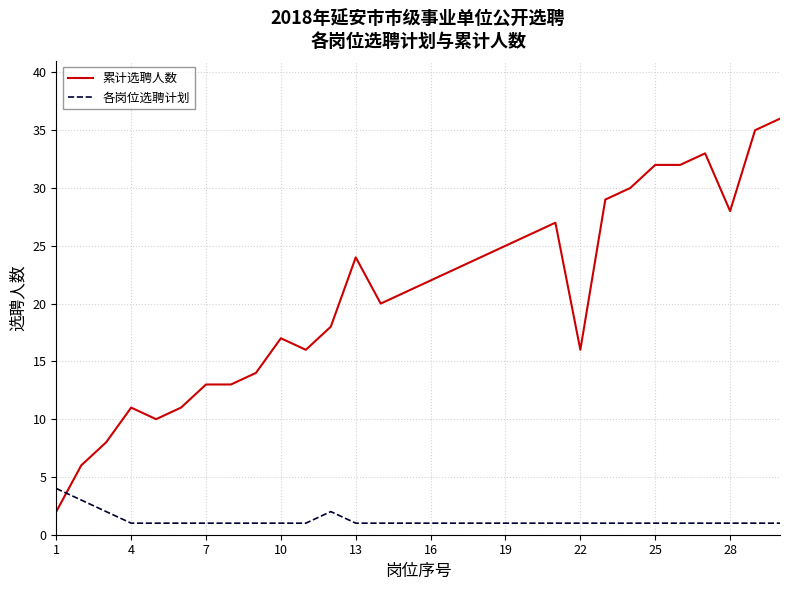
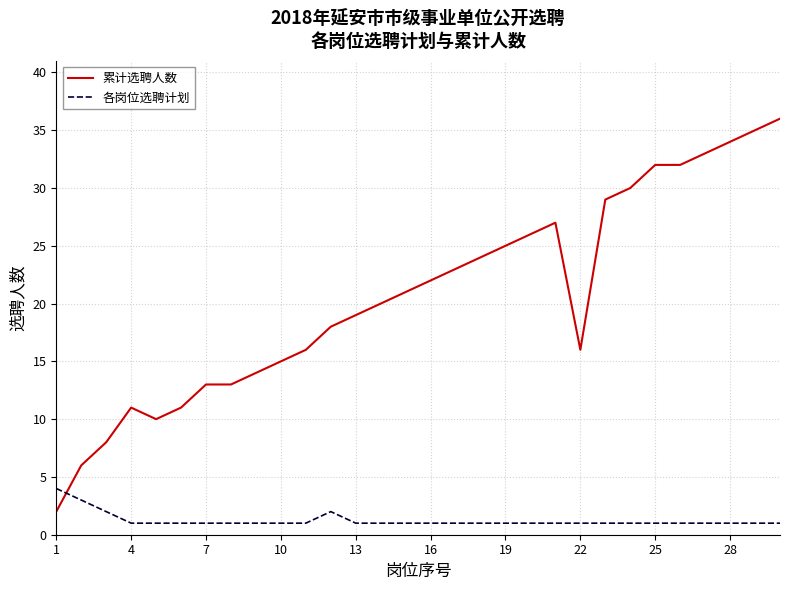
累计选聘人数, 10: 17 -> 15
累计选聘人数, 13: 24 -> 19
累计选聘人数, 28: 28 -> 34
